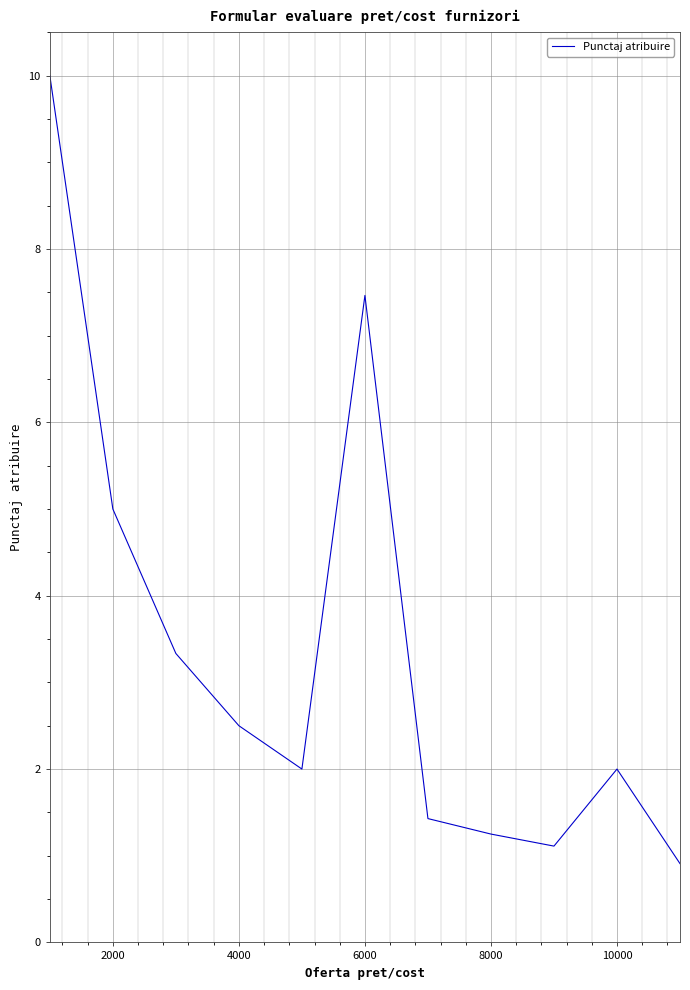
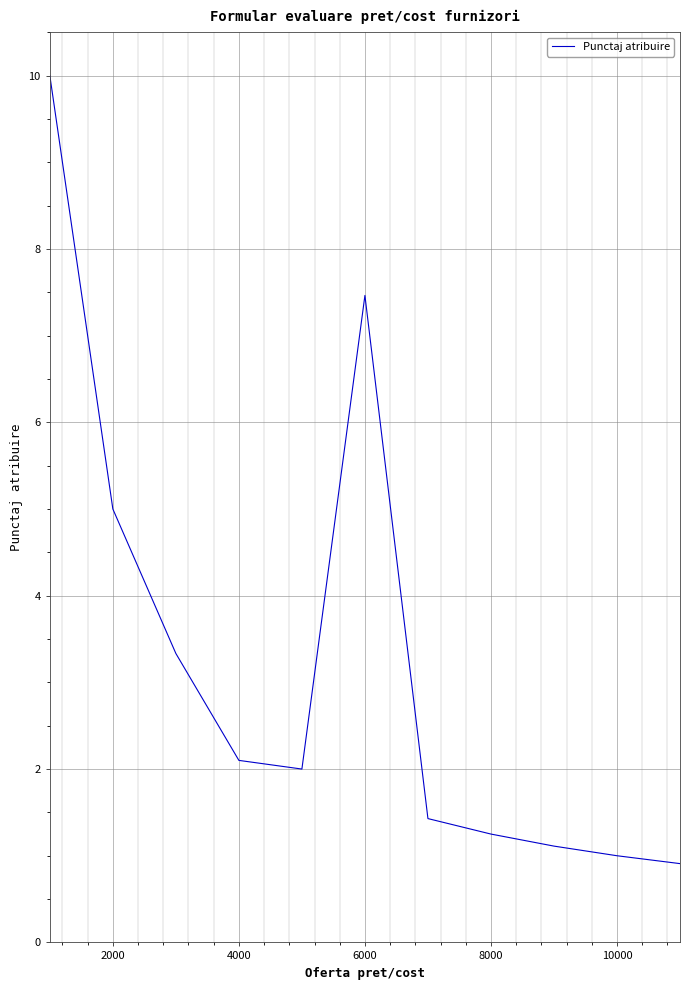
4000: 2.5 -> 2.1
10000: 2 -> 1
